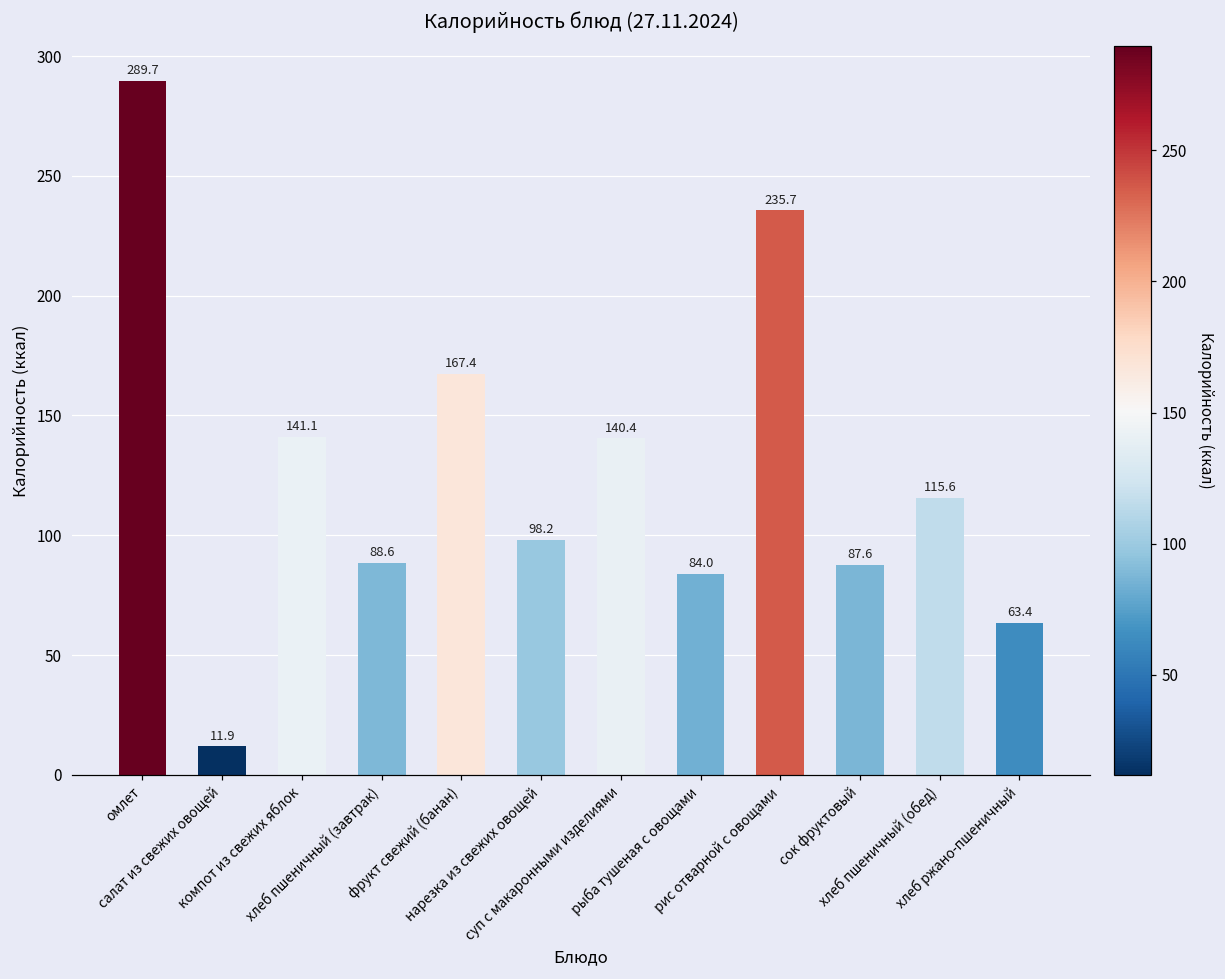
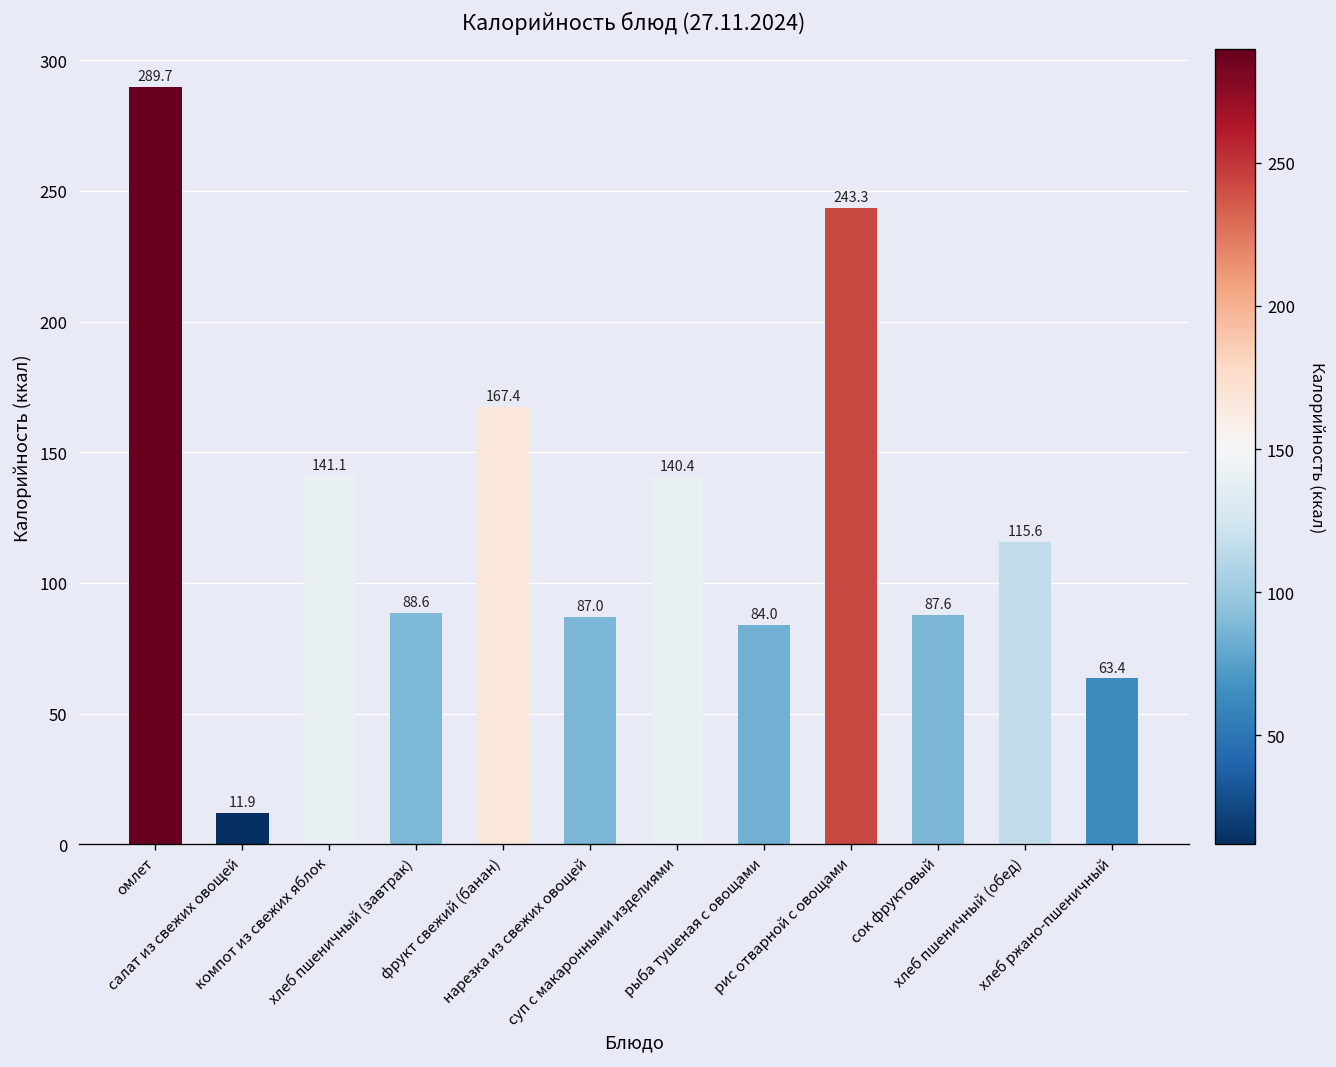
нарезка из свежих овощей: 98.2 -> 87.0
рис отварной с овощами: 235.7 -> 243.3
